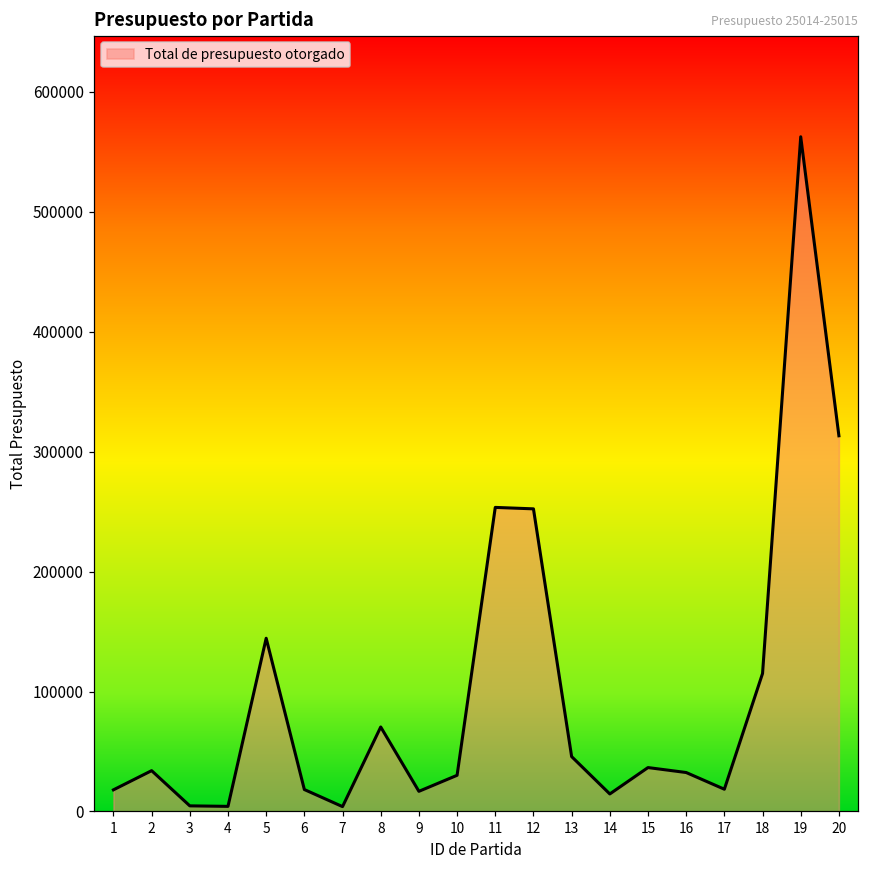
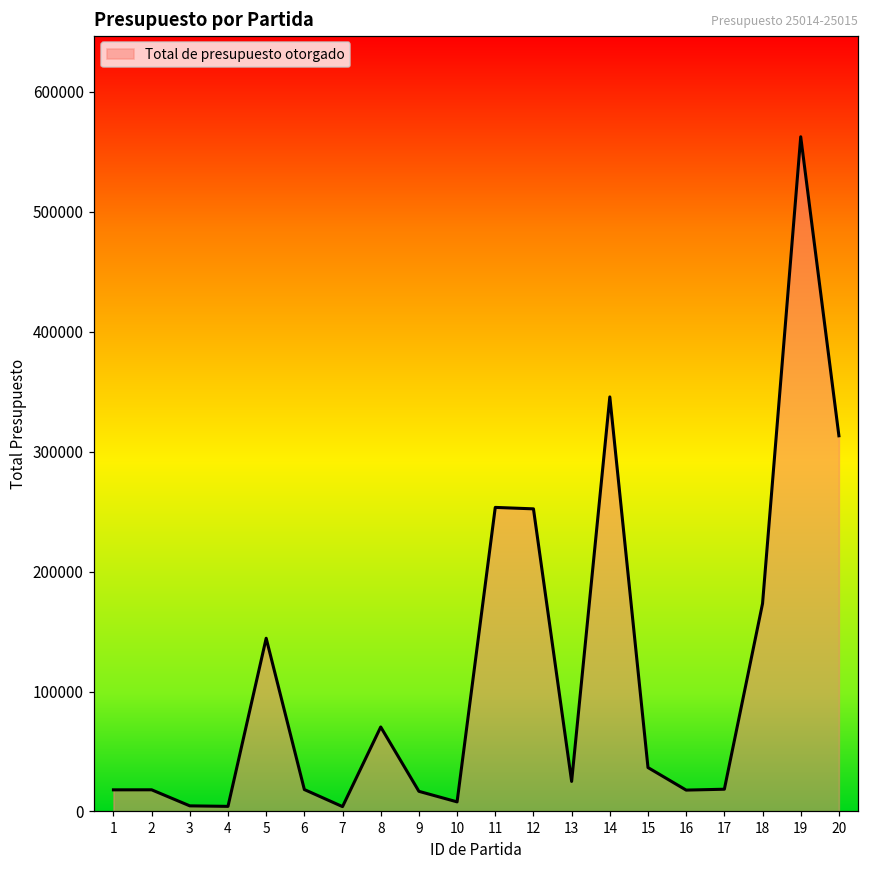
2: 34000 -> 18000
10: 30000 -> 8000
13: 46000 -> 25000
14: 15000 -> 346000
16: 32000 -> 18000
18: 115000 -> 173000
